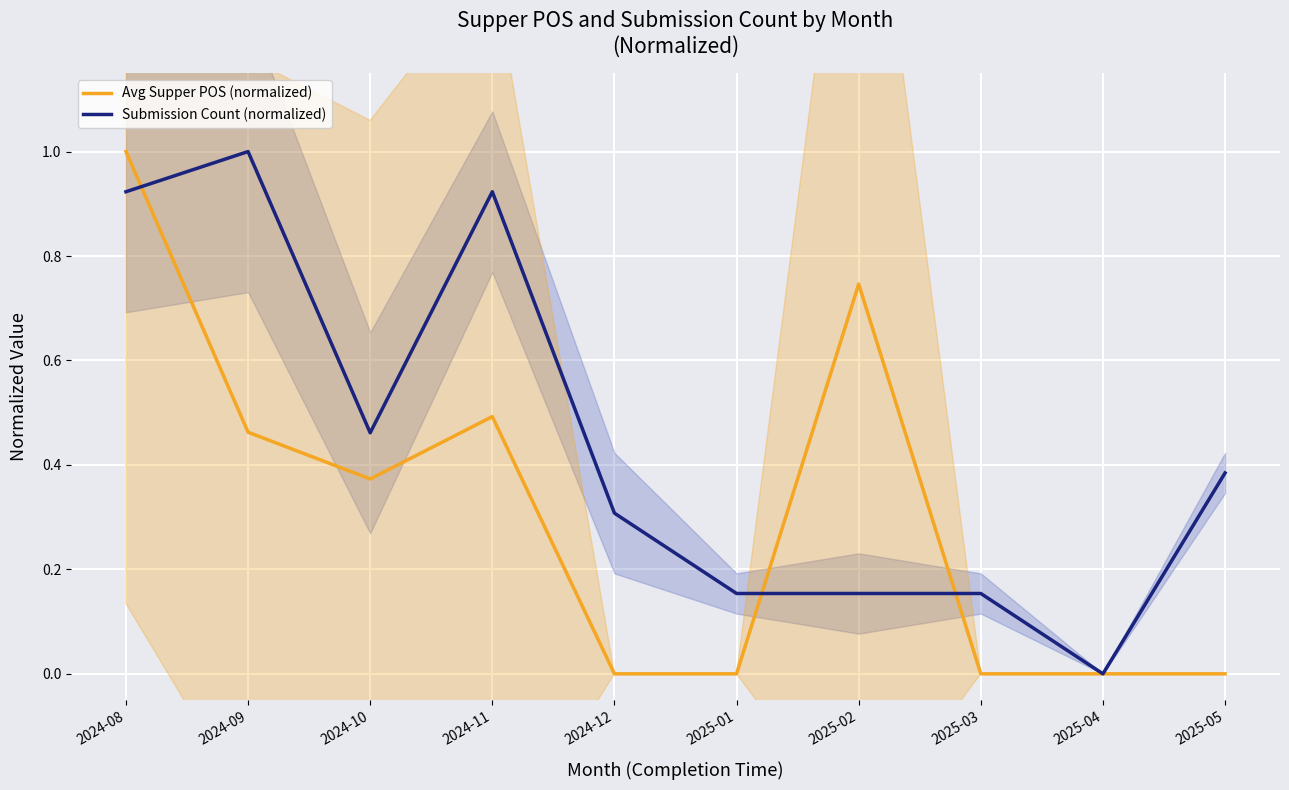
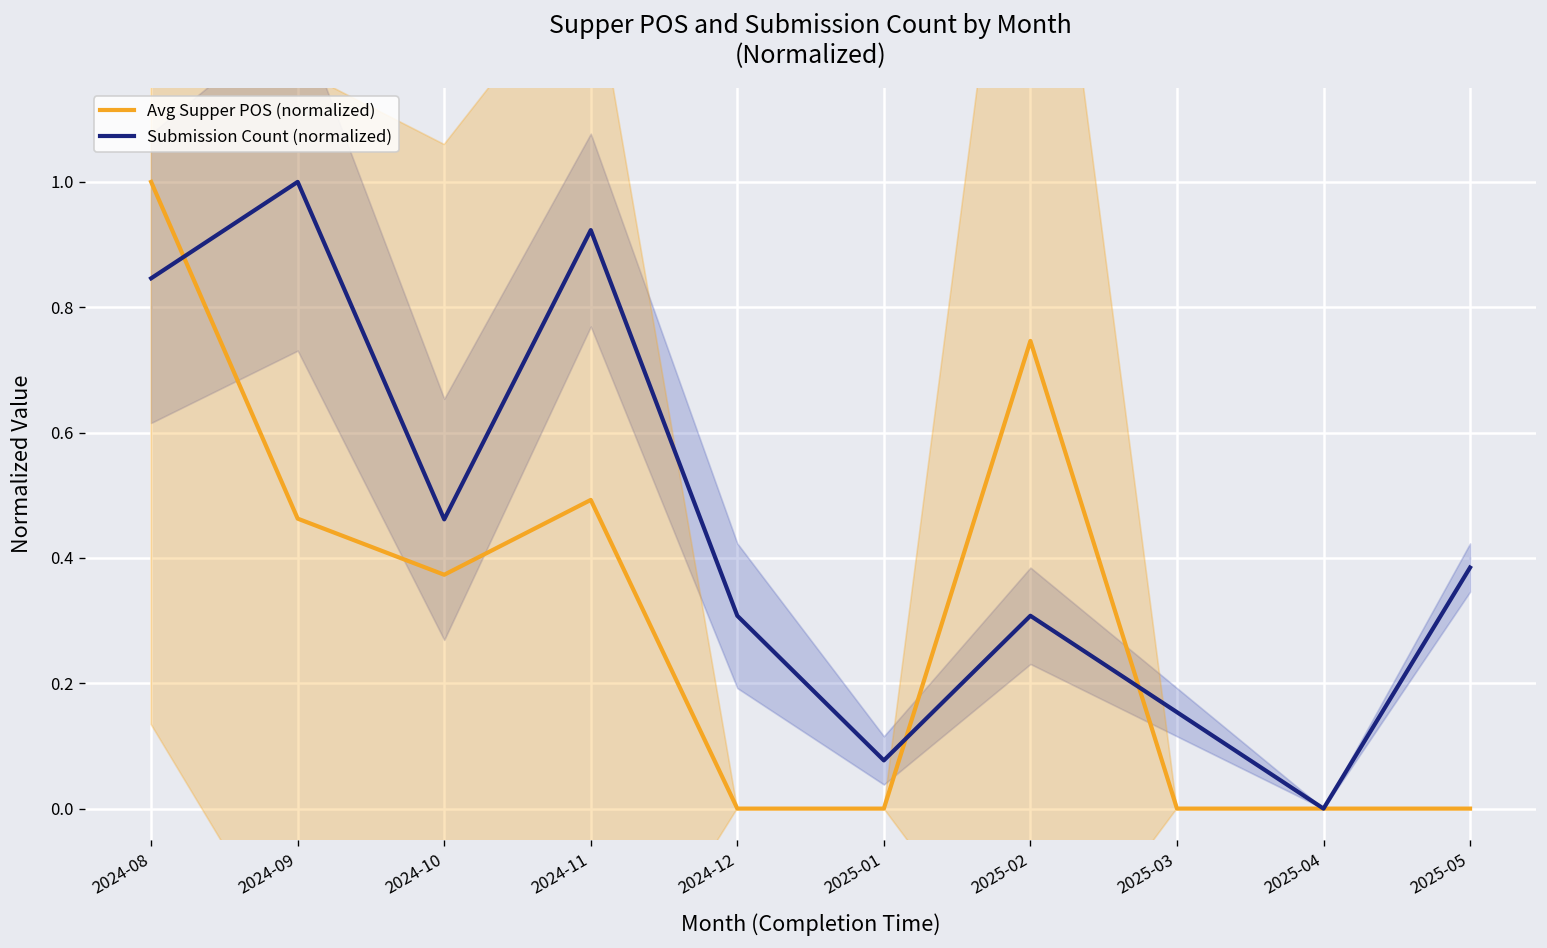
Submission Count (normalized), 2024-08: 0.92 -> 0.85
Submission Count (normalized), 2025-01: 0.15 -> 0.08
Submission Count (normalized), 2025-02: 0.15 -> 0.31
